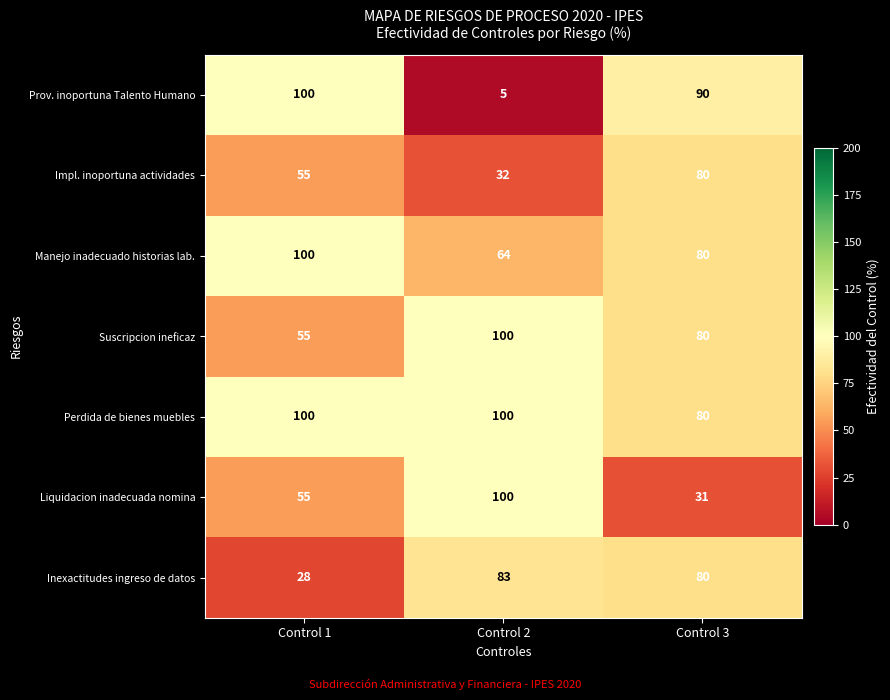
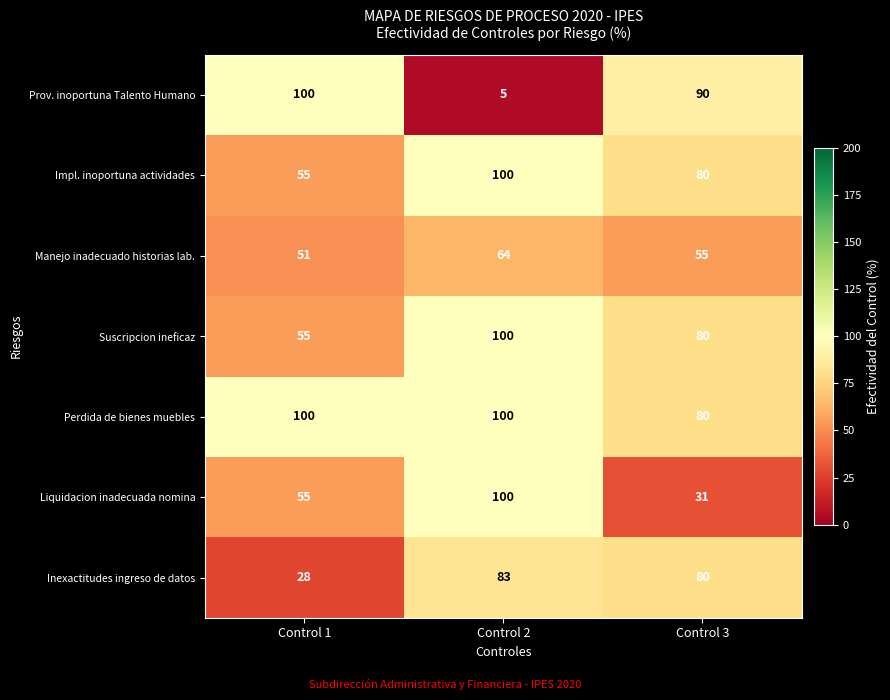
Impl. inoportuna actividades, Control 2: 32 -> 100
Manejo inadecuado historias lab., Control 1: 100 -> 51
Manejo inadecuado historias lab., Control 3: 80 -> 55
